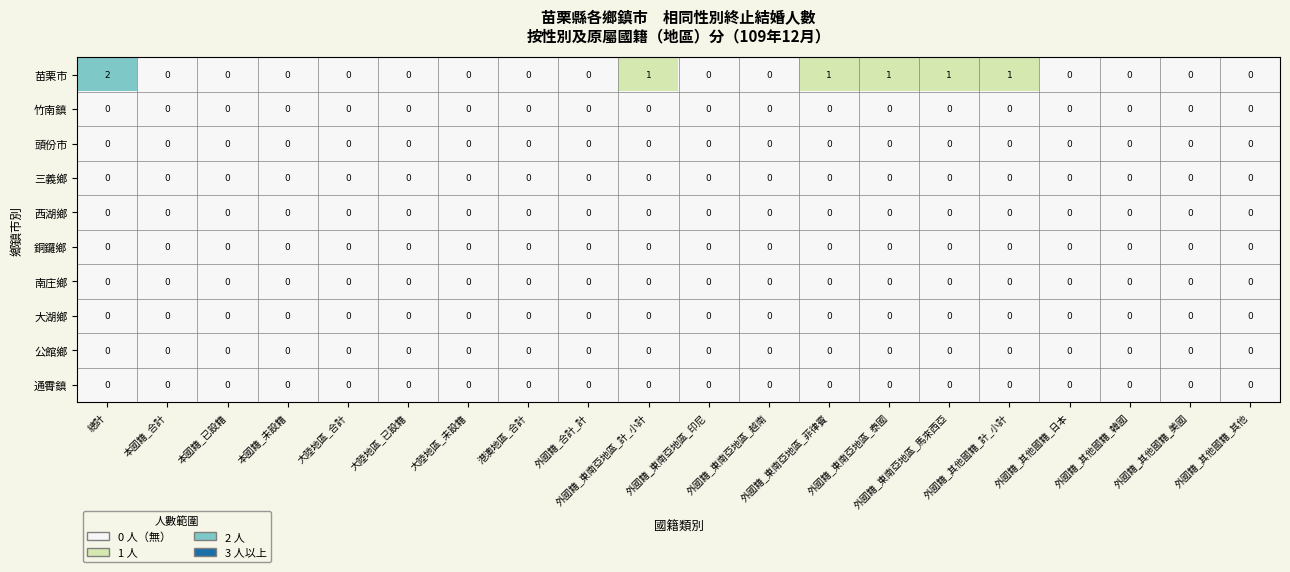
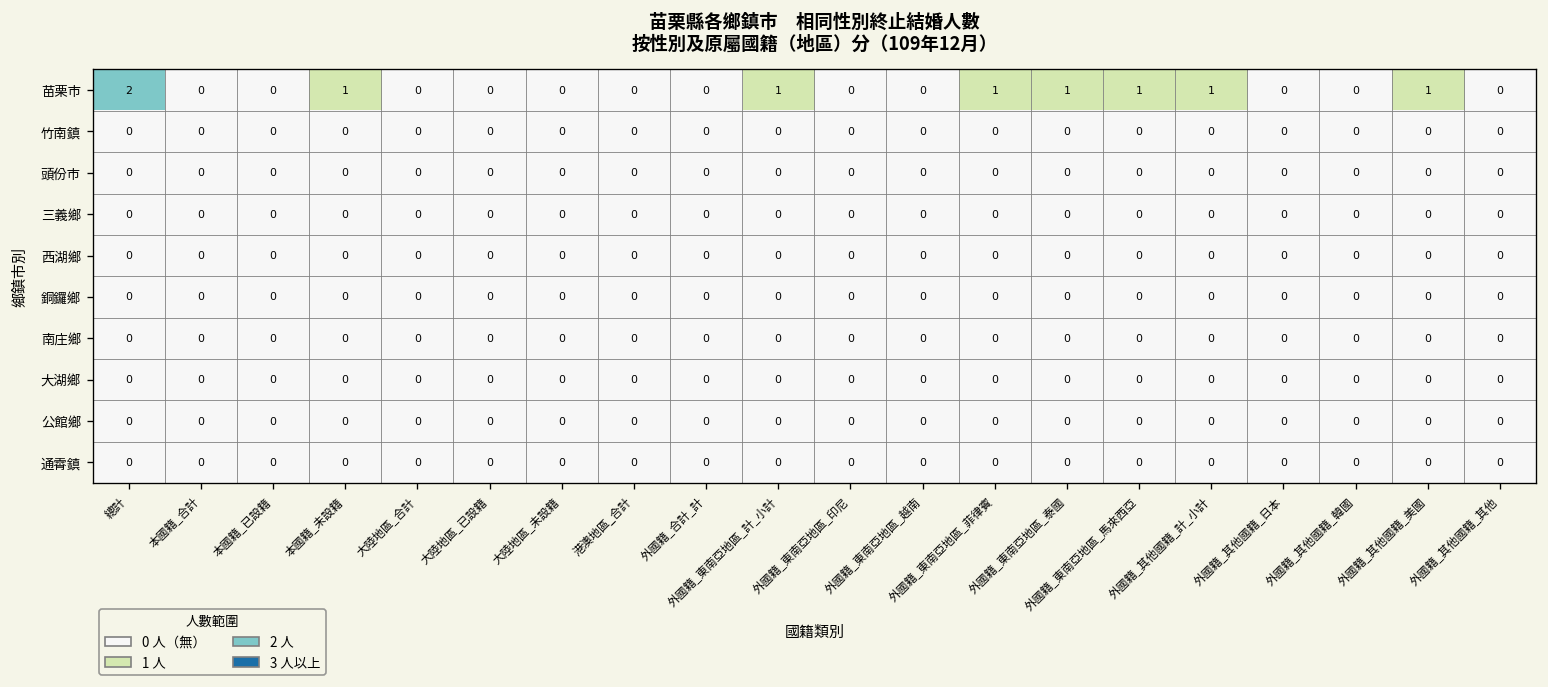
苗栗市, 本國籍_未設籍: 0 -> 1
苗栗市, 外國籍_其他國籍_美國: 0 -> 1
